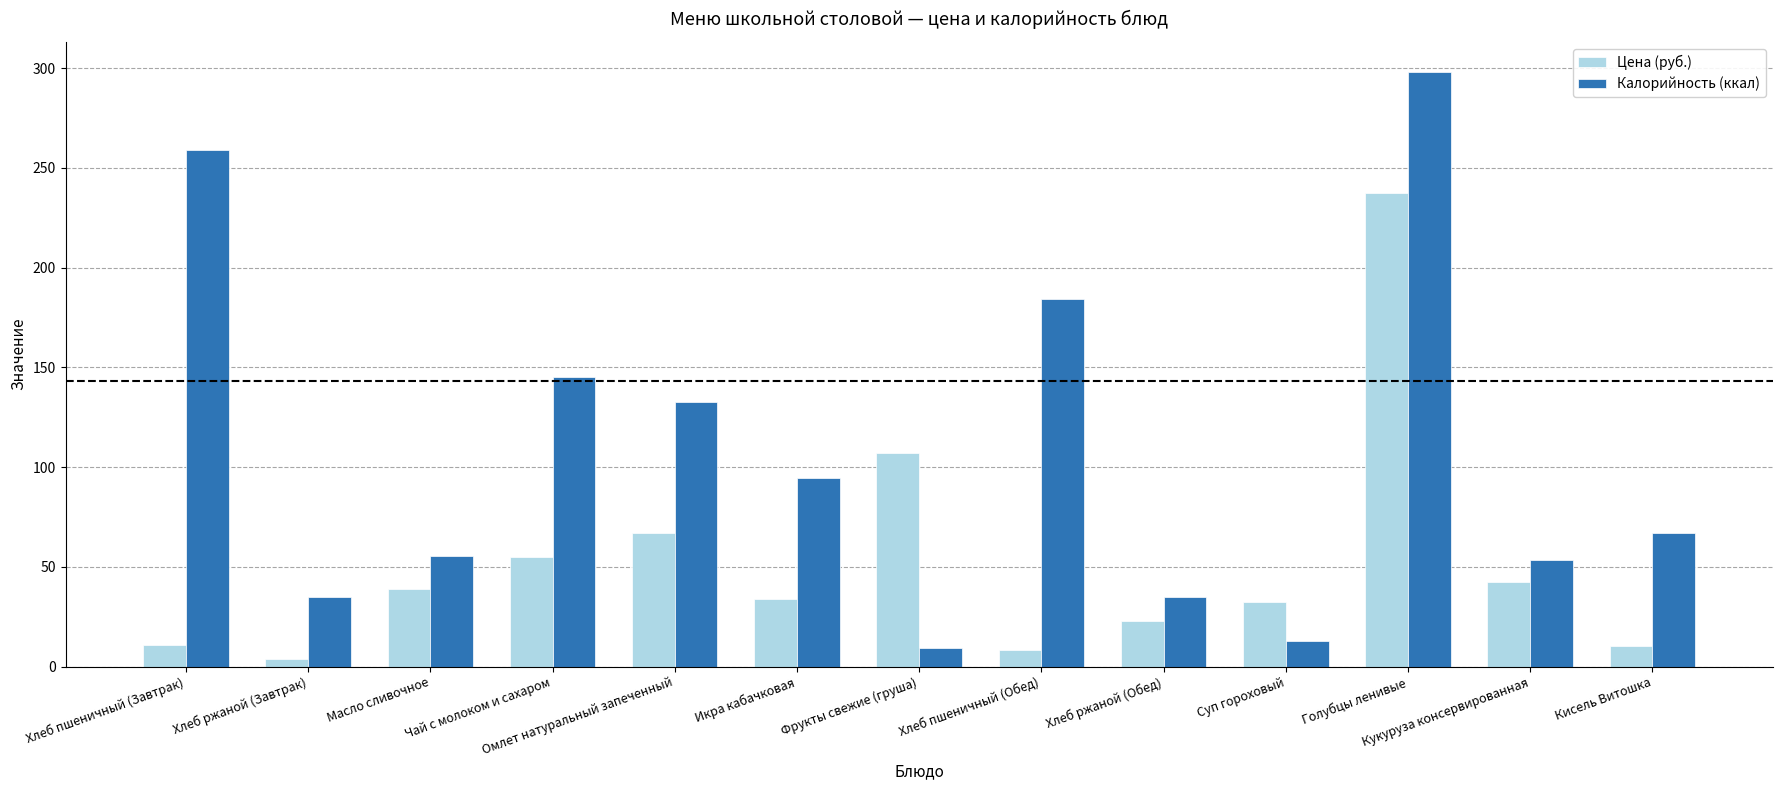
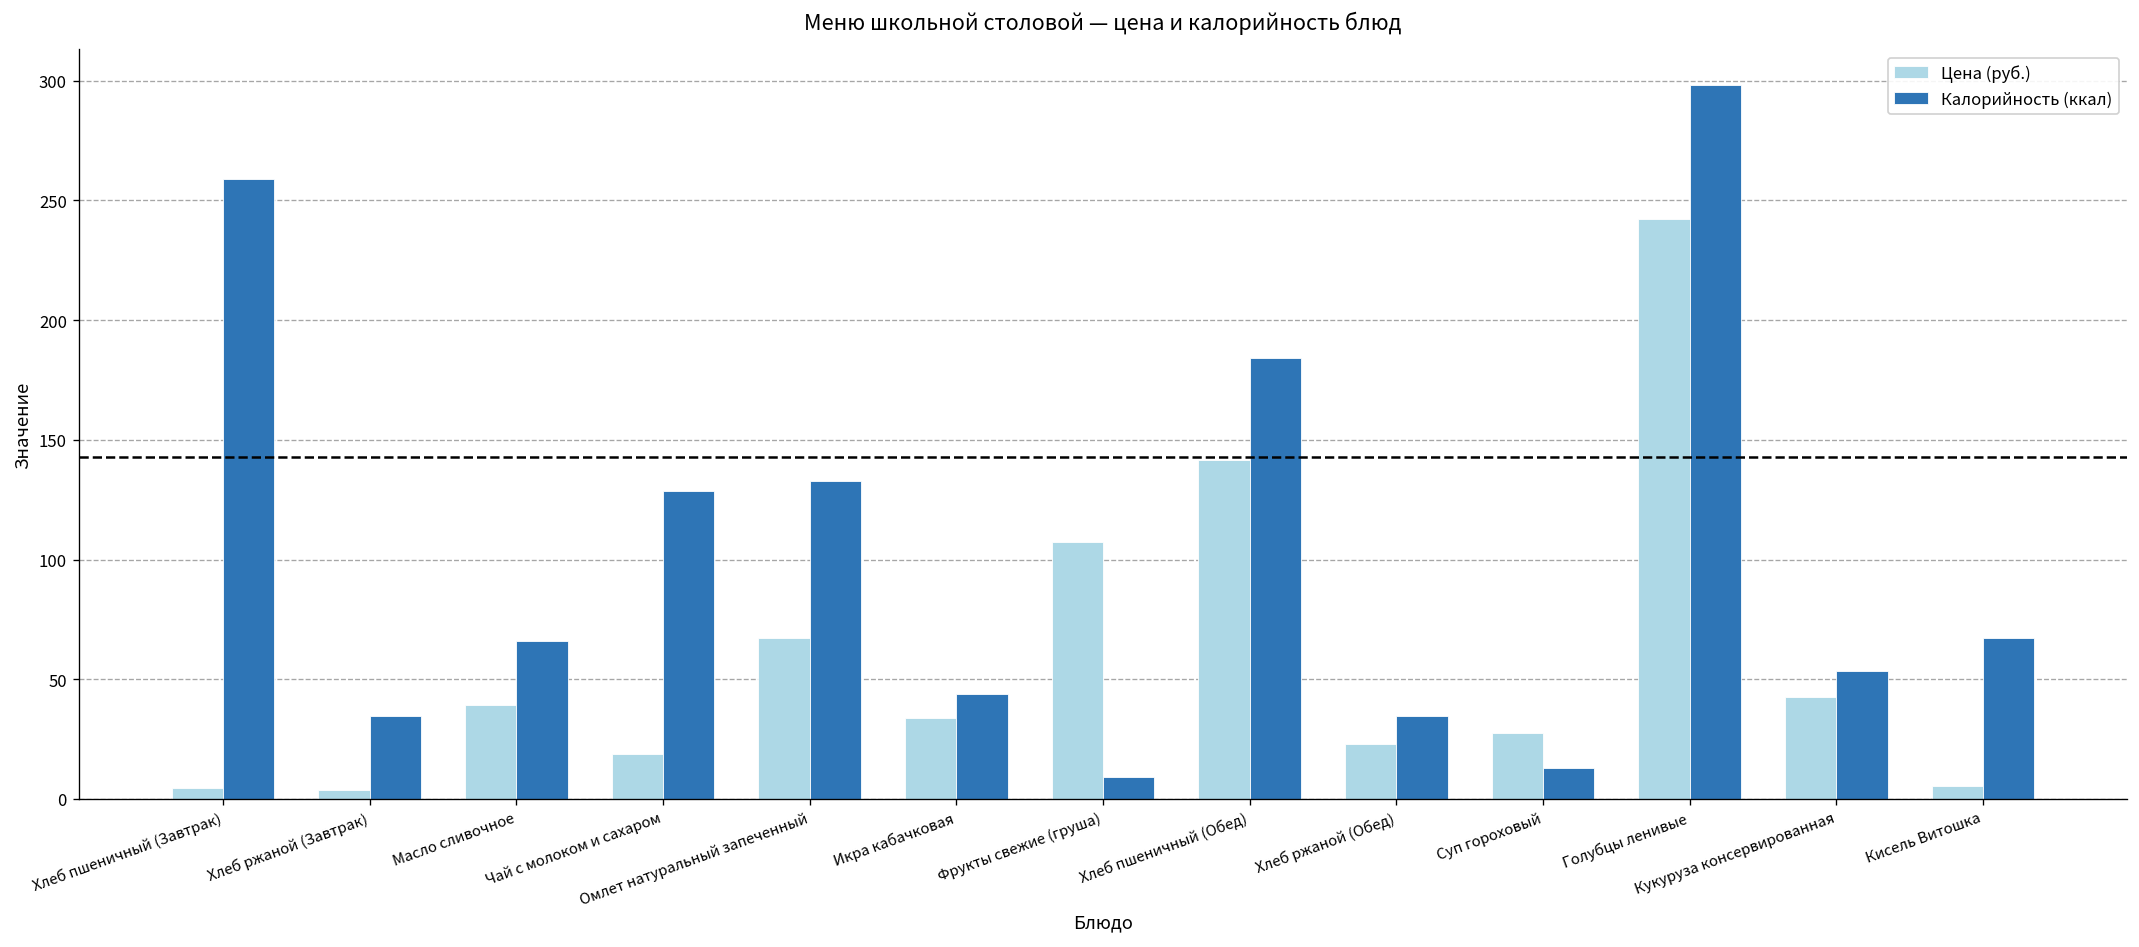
Цена (руб.), Хлеб пшеничный (Завтрак): 11 -> 5
Калорийность (ккал), Масло сливочное: 55 -> 66
Цена (руб.), Чай с молоком и сахаром: 55 -> 19
Калорийность (ккал), Чай с молоком и сахаром: 145 -> 128
Калорийность (ккал), Икра кабачковая: 95 -> 44
Цена (руб.), Хлеб пшеничный (Обед): 8 -> 142
Цена (руб.), Суп гороховый: 33 -> 27
Цена (руб.), Голубцы ленивые: 237 -> 242
Цена (руб.), Кисель Витошка: 11 -> 5
